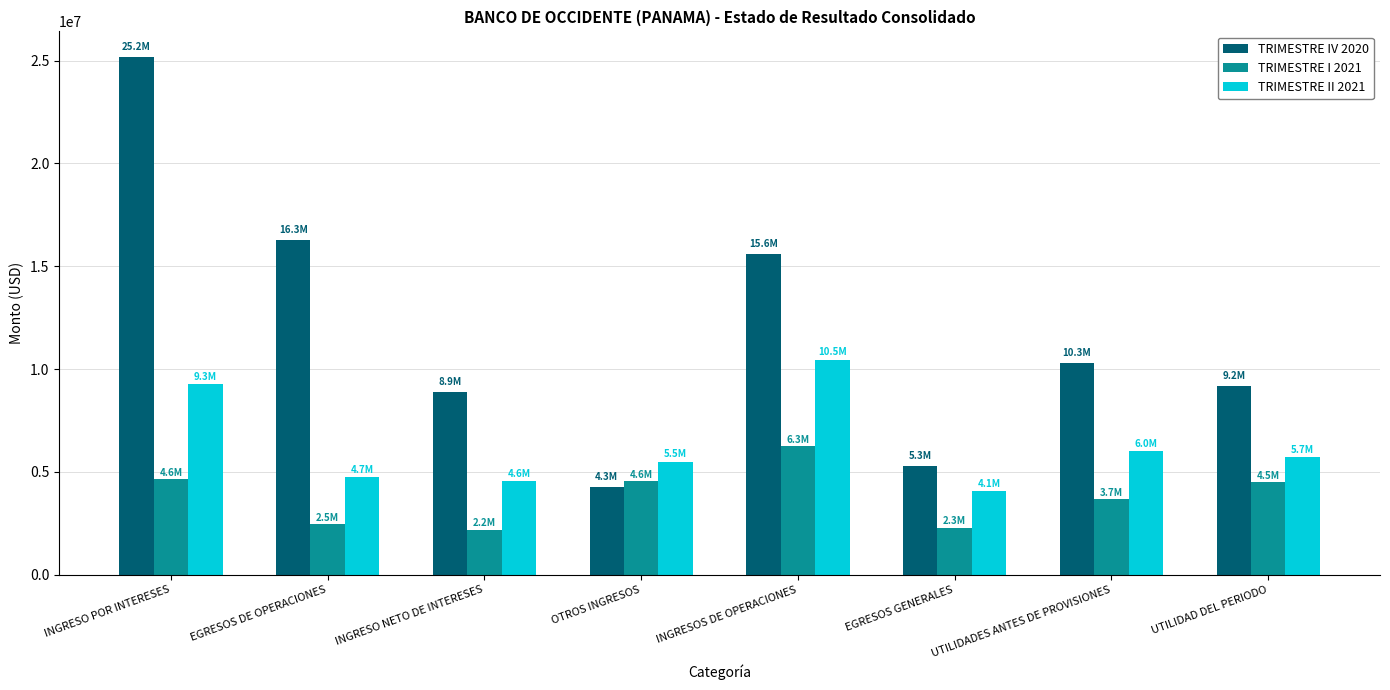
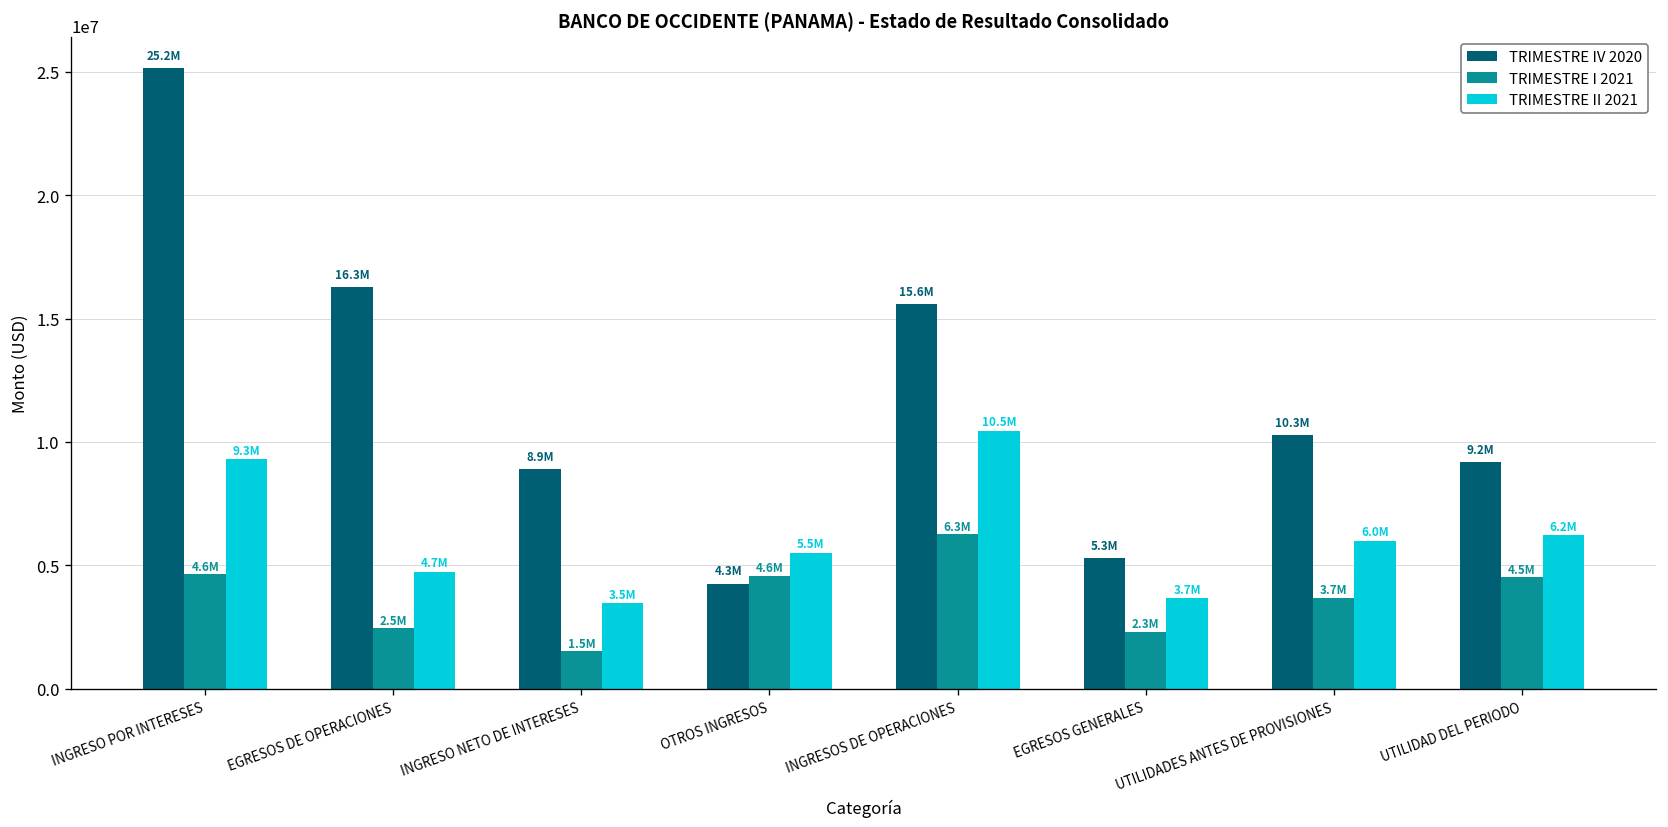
TRIMESTRE I 2021, INGRESO NETO DE INTERESES: 2.2M -> 1.5M
TRIMESTRE II 2021, INGRESO NETO DE INTERESES: 4.6M -> 3.5M
TRIMESTRE II 2021, EGRESOS GENERALES: 4.1M -> 3.7M
TRIMESTRE II 2021, UTILIDAD DEL PERIODO: 5.7M -> 6.2M
